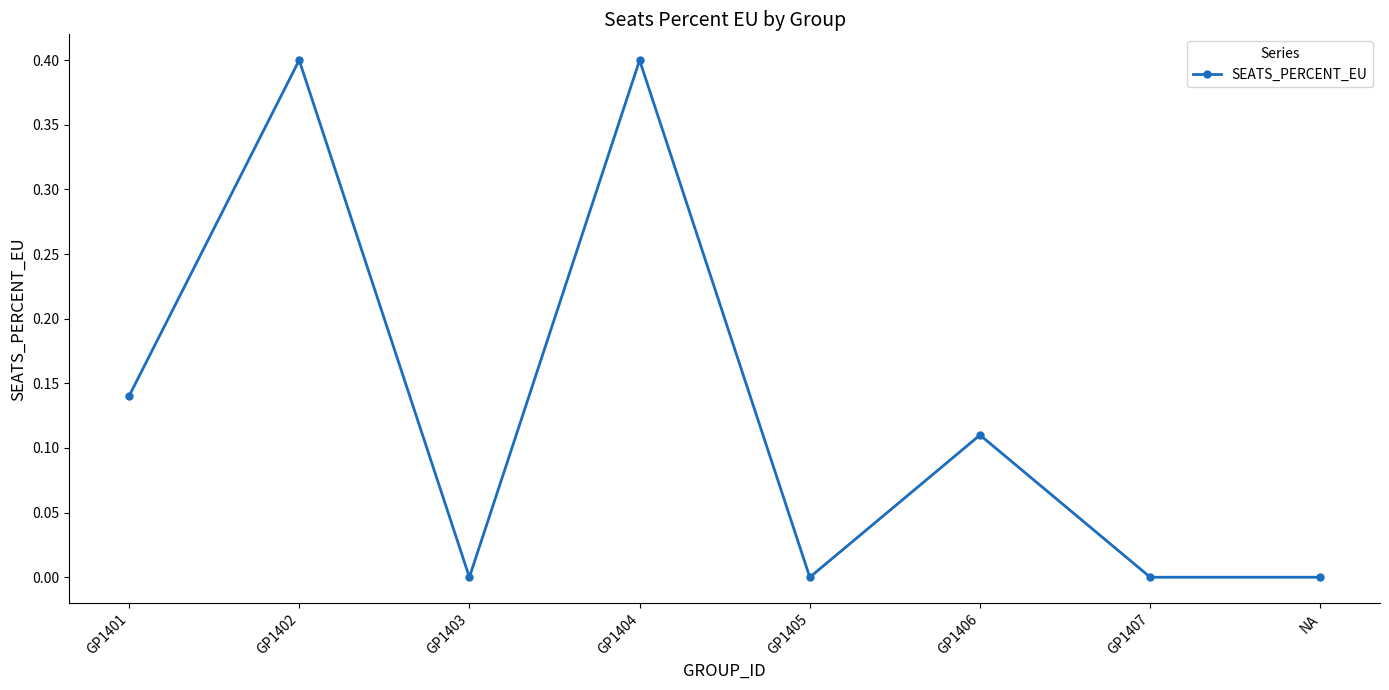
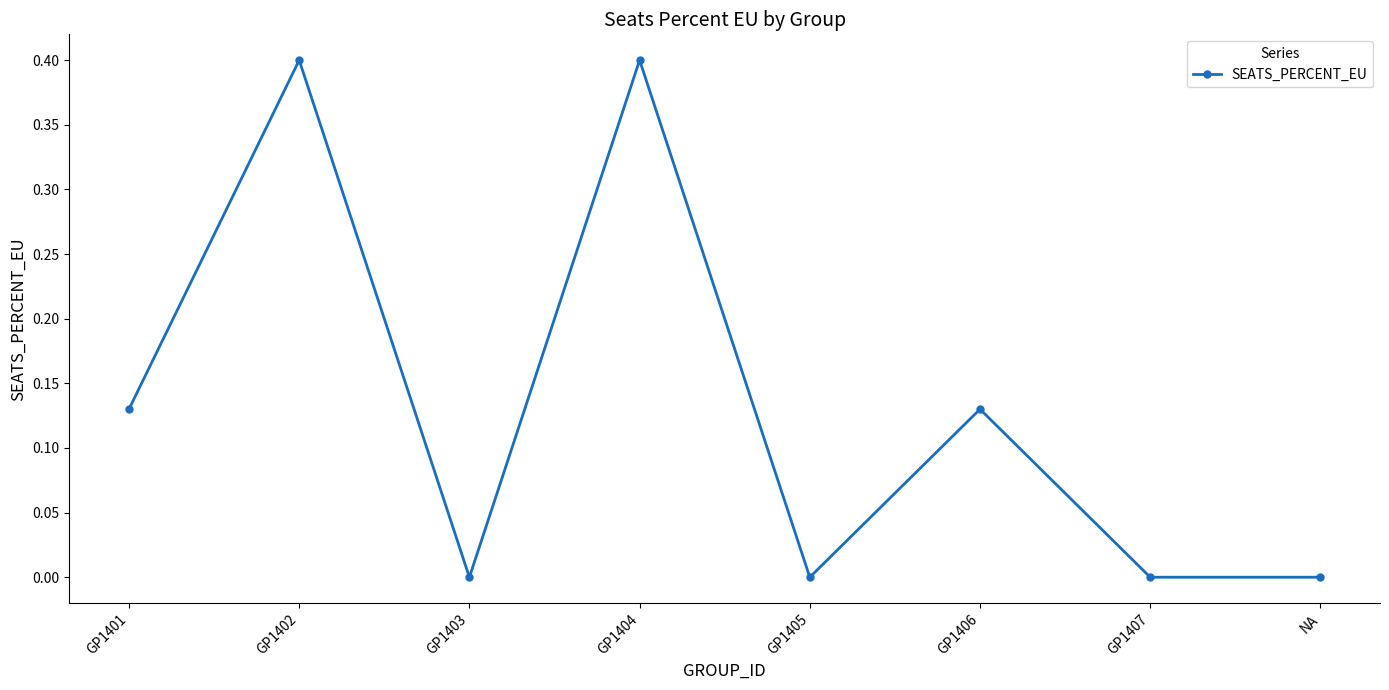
GP1401: 0.14 -> 0.13
GP1406: 0.11 -> 0.13
